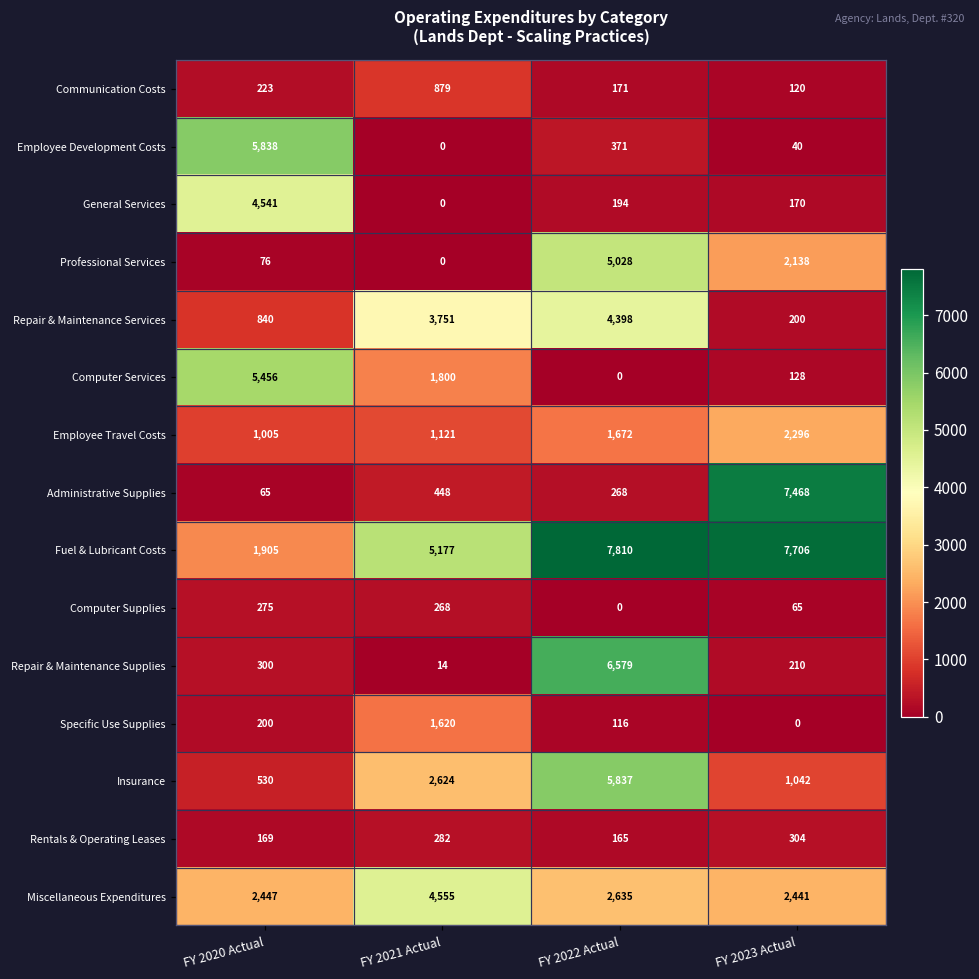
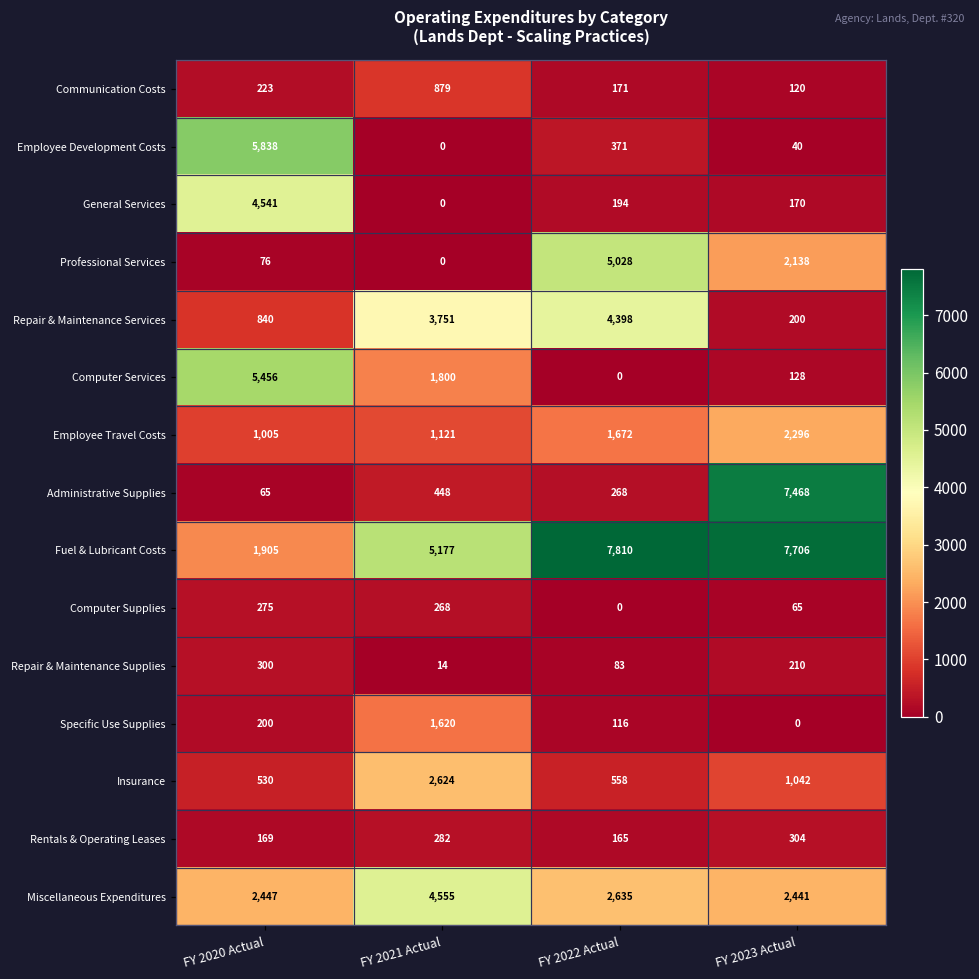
Repair & Maintenance Supplies, FY 2022 Actual: 6,579 -> 83
Insurance, FY 2022 Actual: 5,837 -> 558
